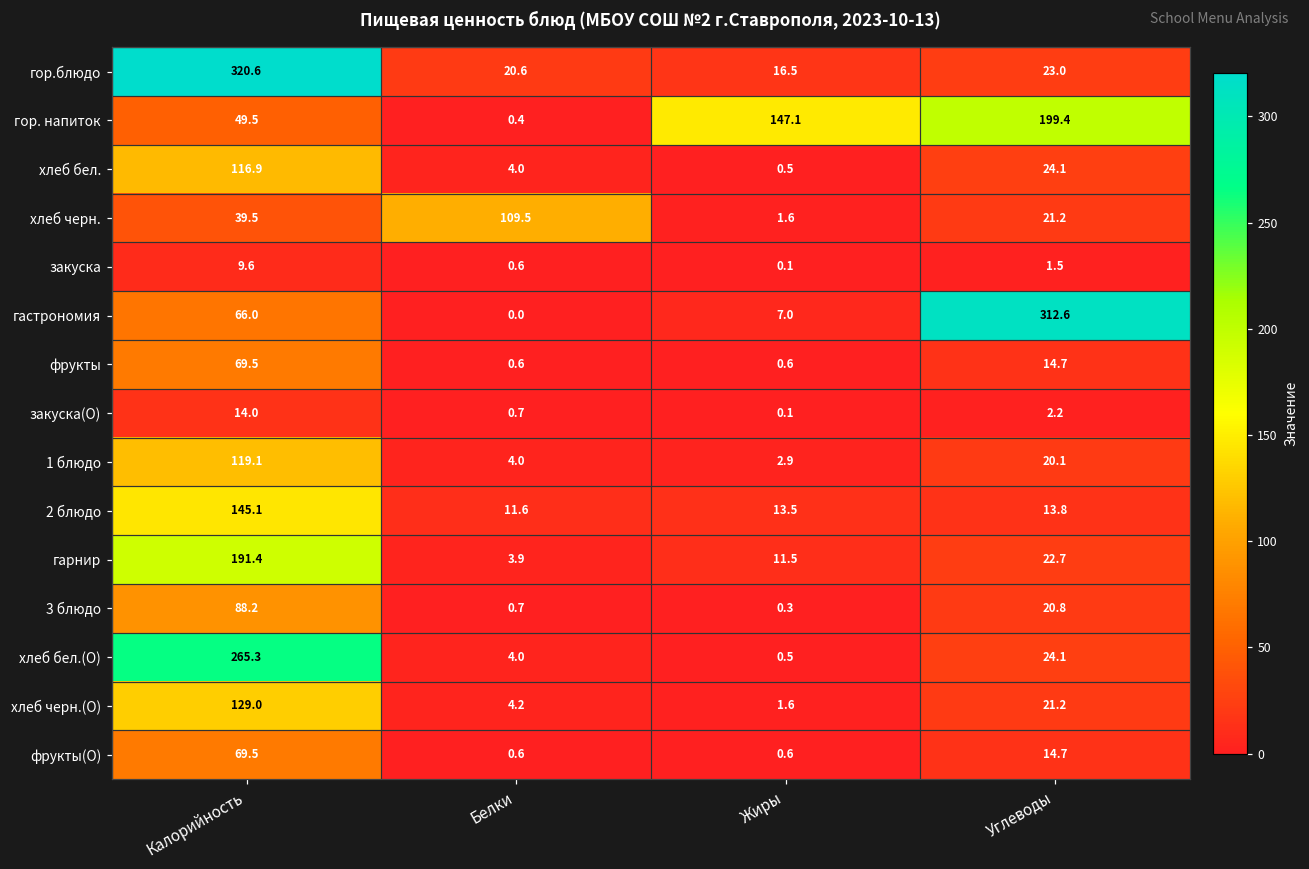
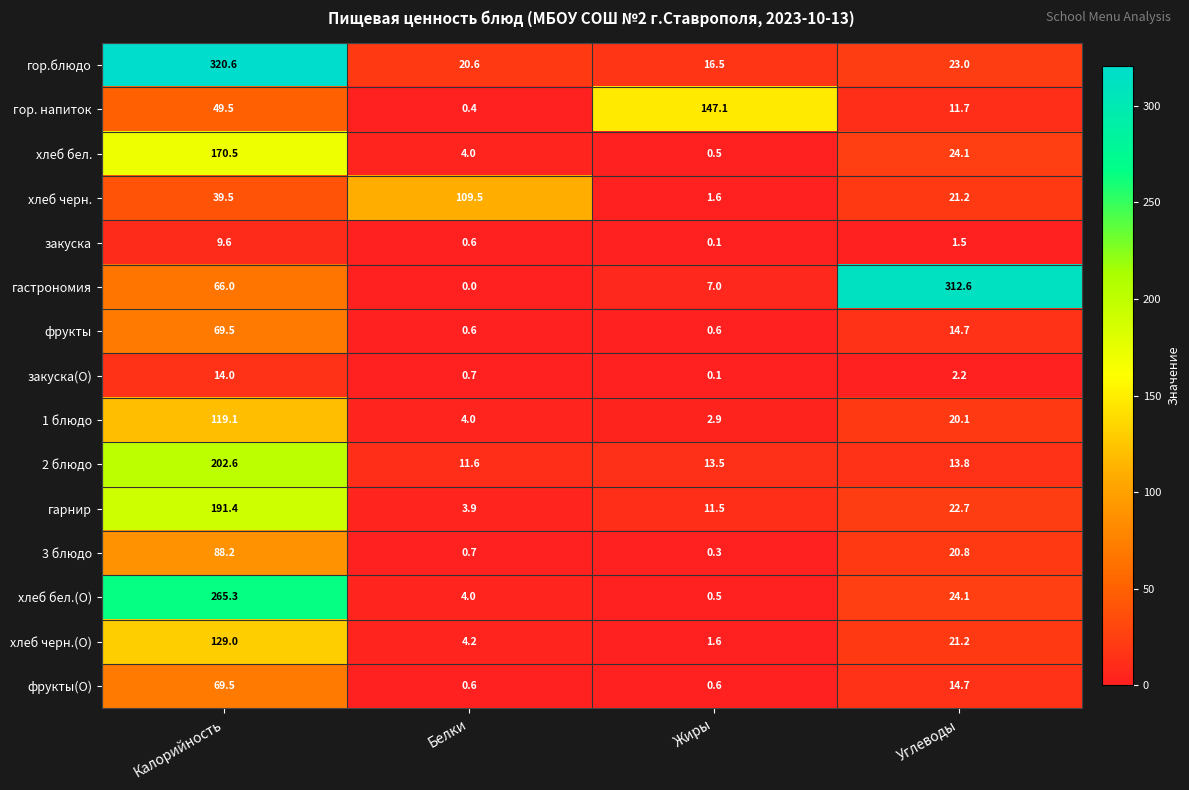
гор. напиток, Углеводы: 199.4 -> 11.7
хлеб бел., Калорийность: 116.9 -> 170.5
2 блюдо, Калорийность: 145.1 -> 202.6
